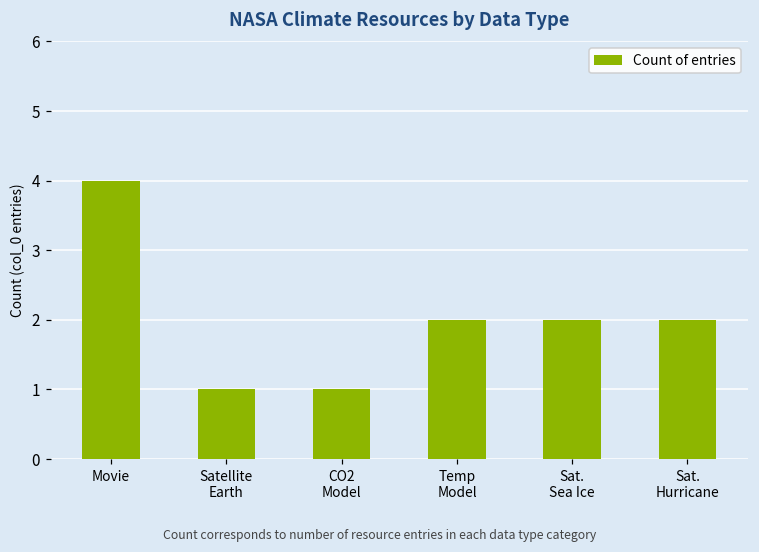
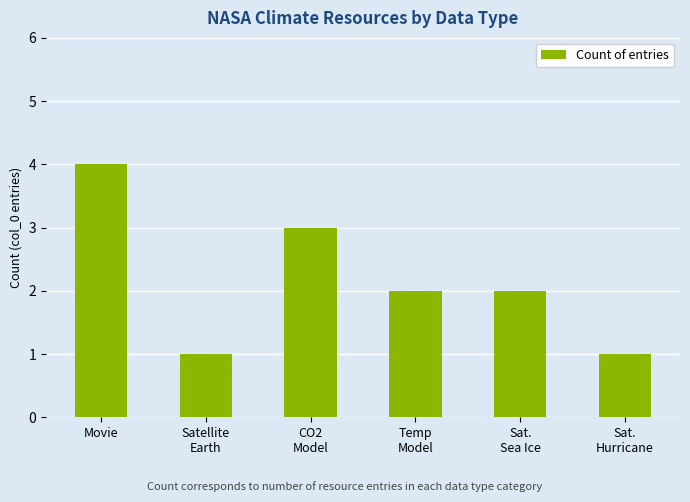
CO2 Model: 1 -> 3
Sat. Hurricane: 2 -> 1
